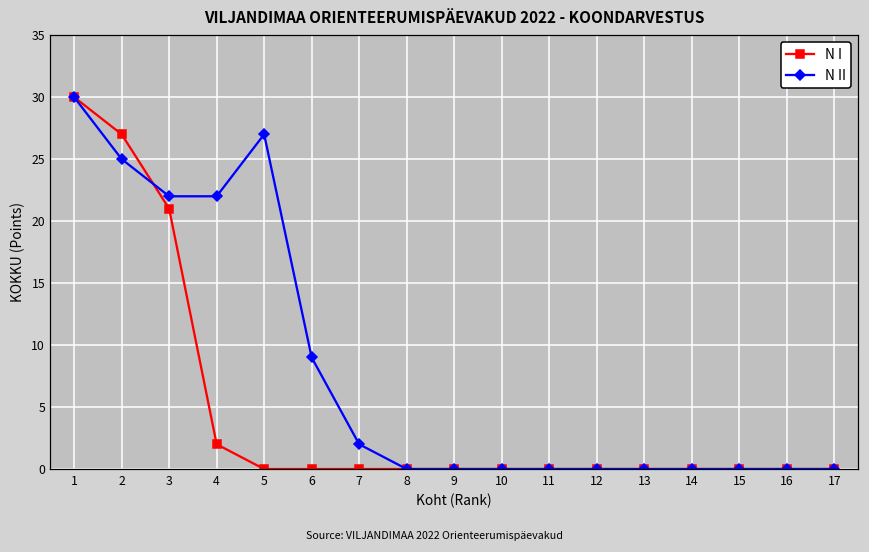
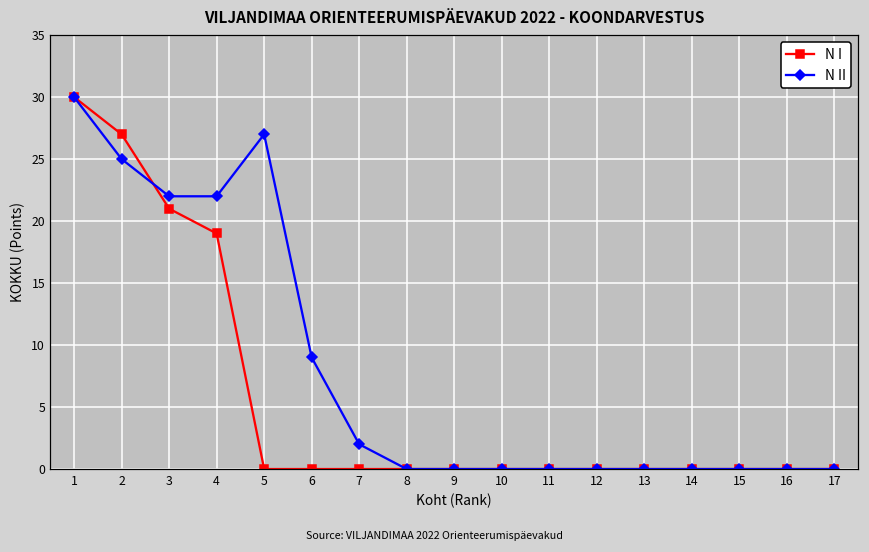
N I, 4: 2 -> 19
